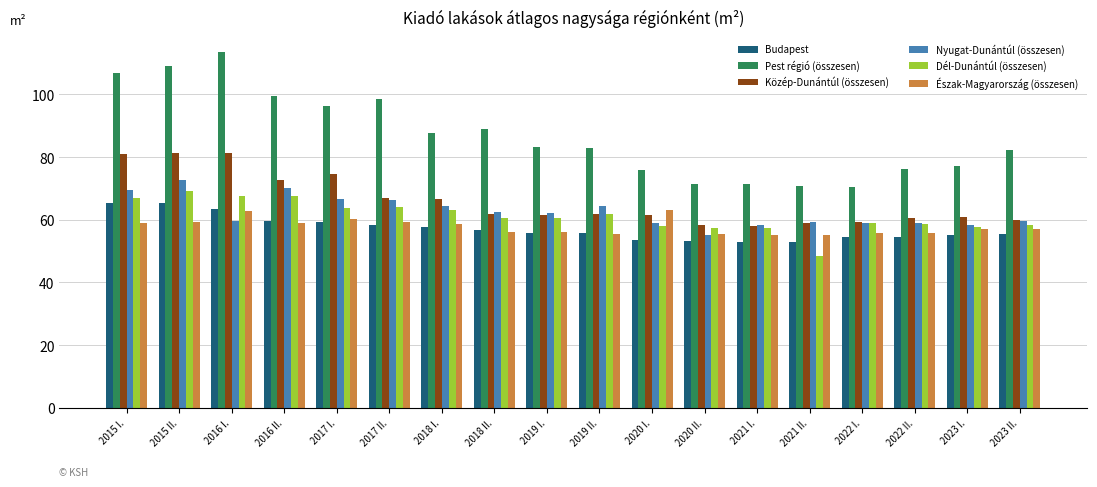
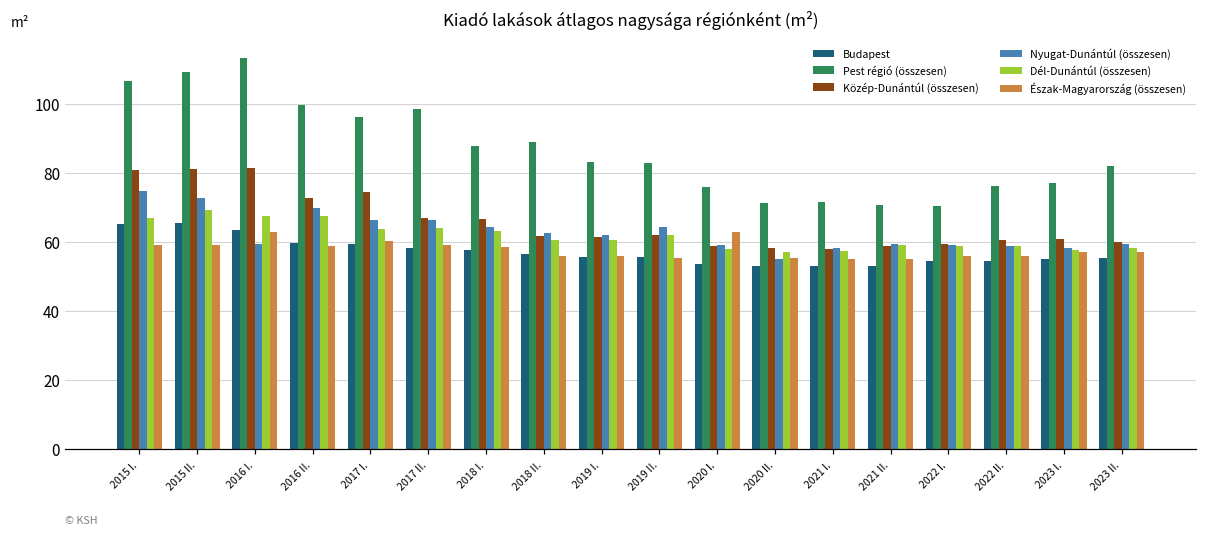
Nyugat-Dunántúl (összesen), 2015 I.: 70 -> 75
Közép-Dunántúl (összesen), 2020 I.: 62 -> 59
Dél-Dunántúl (összesen), 2021 II.: 49 -> 59
